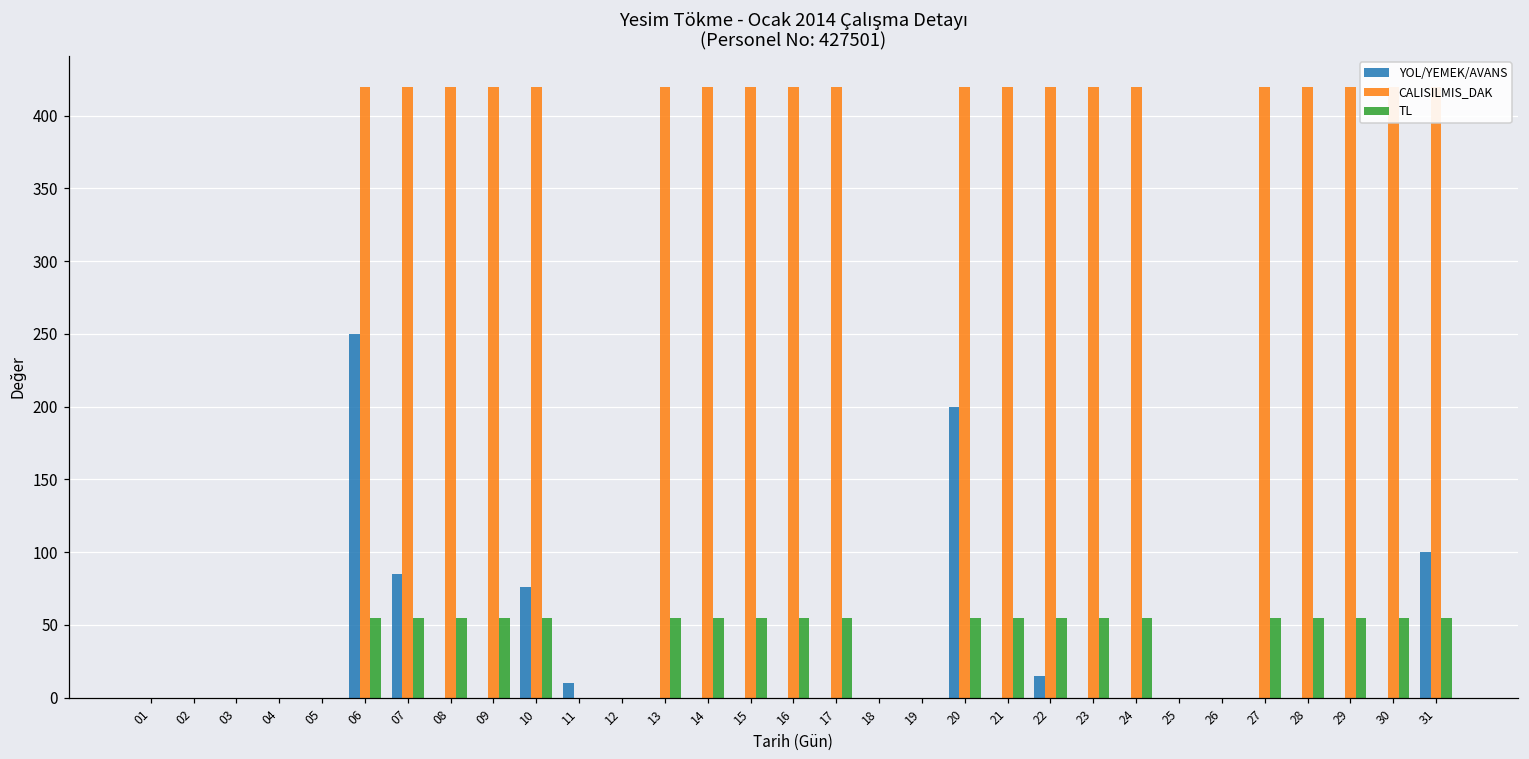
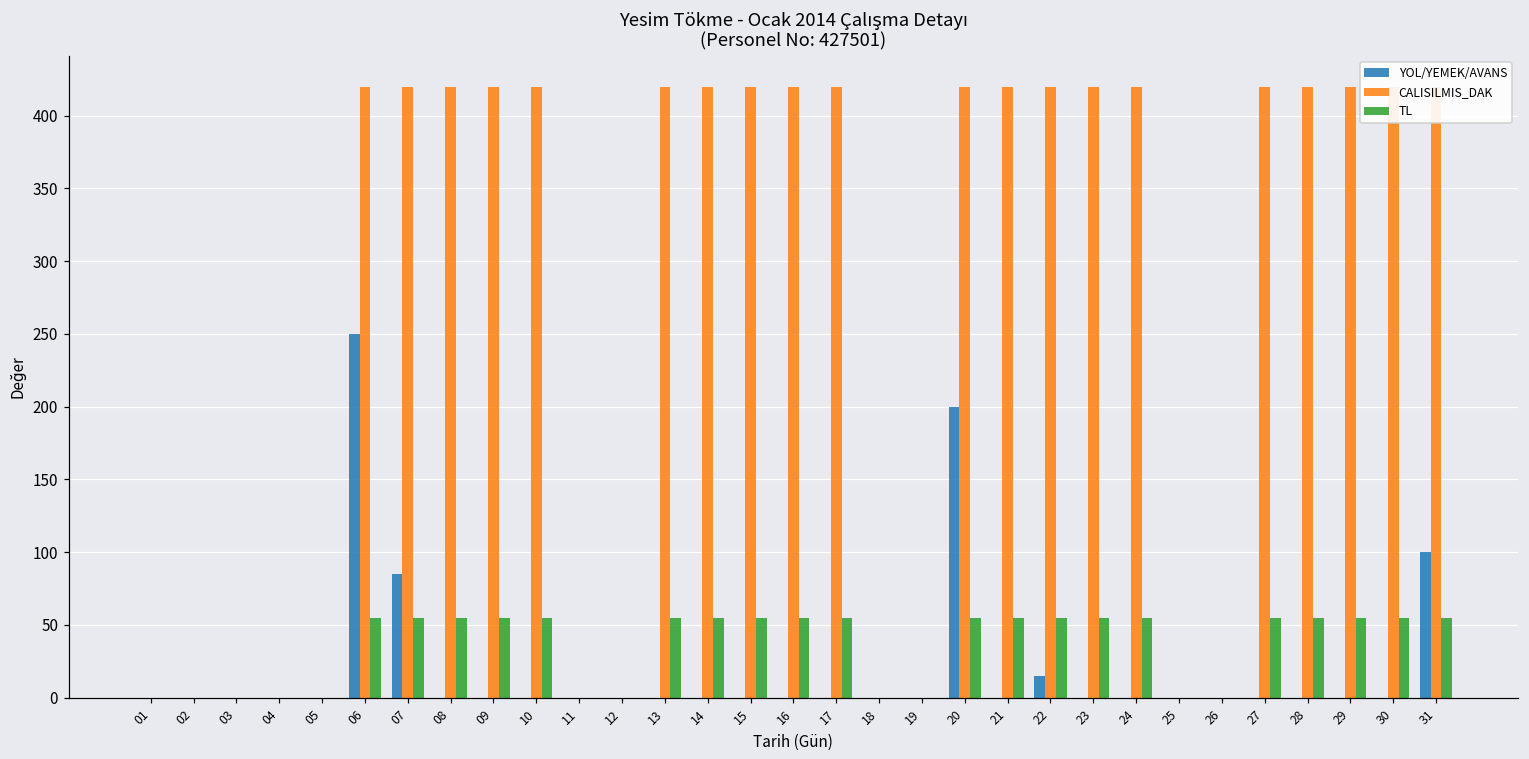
YOL/YEMEK/AVANS, 10: 76 -> 0
YOL/YEMEK/AVANS, 11: 10 -> 0
